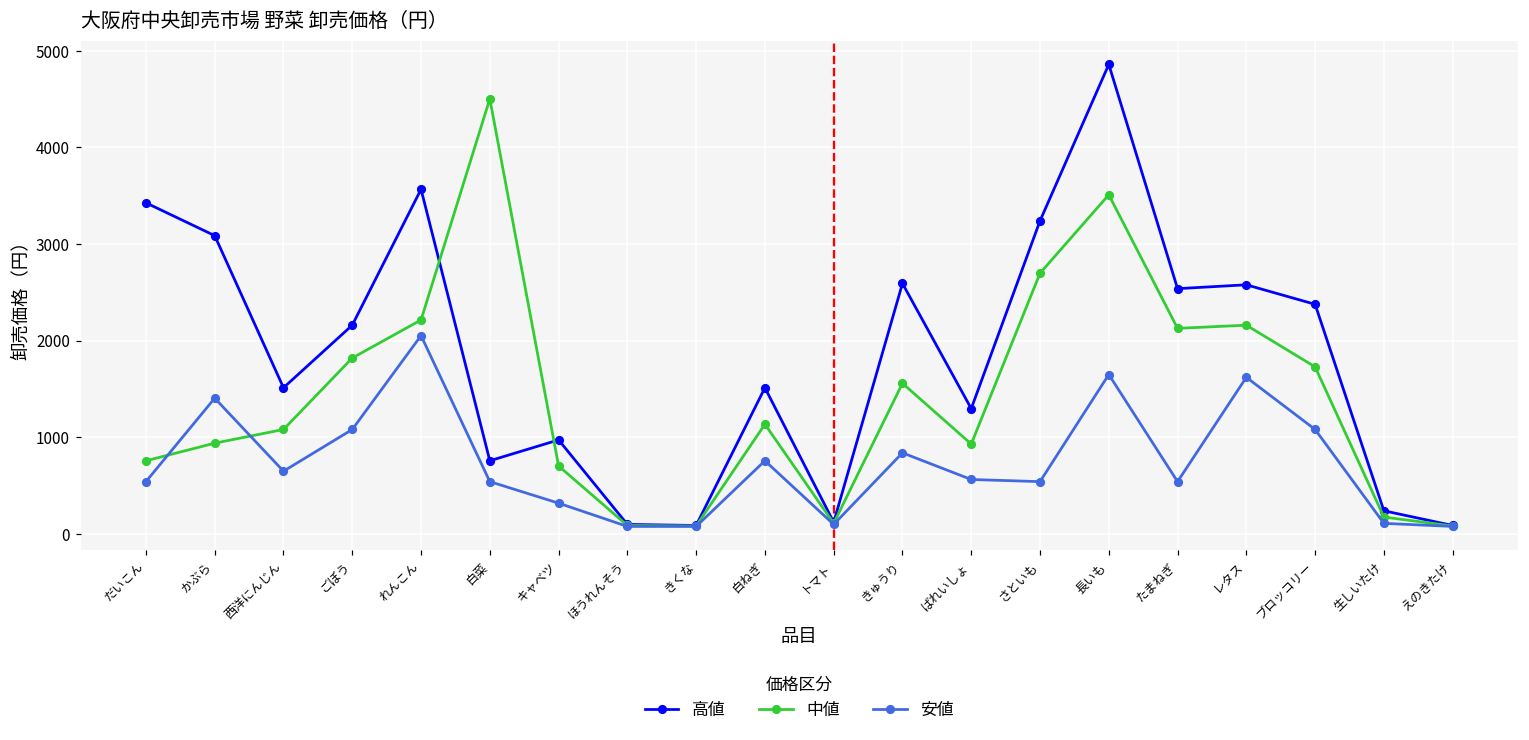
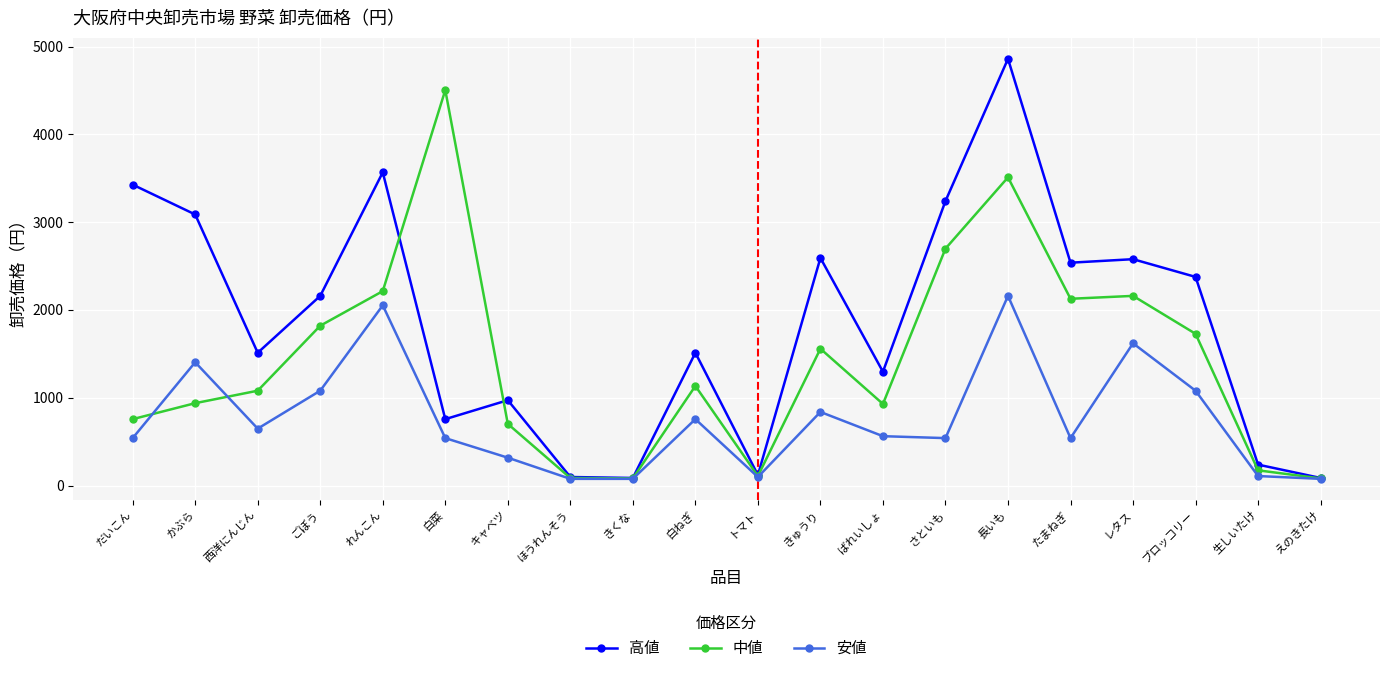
安値, 長いも: 1600 -> 2200
